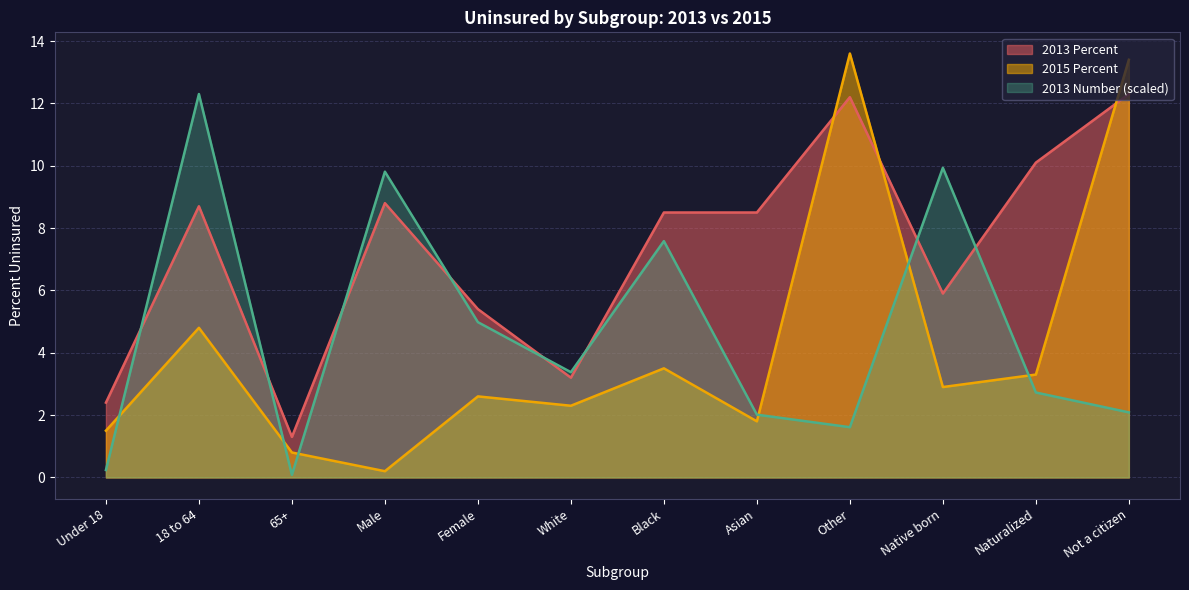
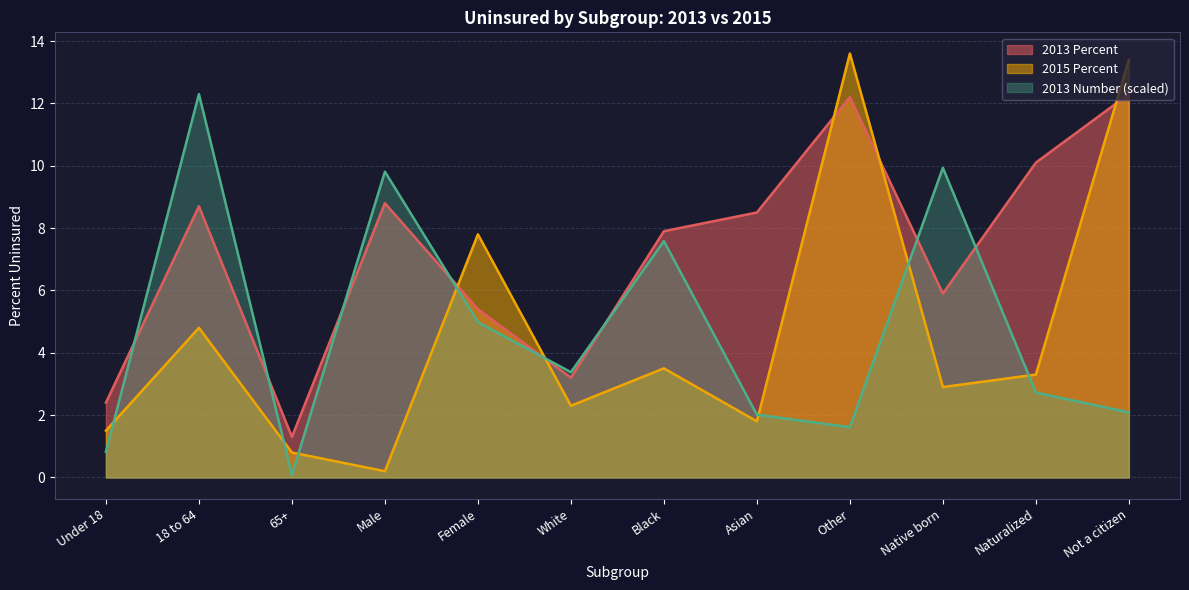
2013 Number (scaled), Under 18: 0.2 -> 0.8
2015 Percent, Female: 2.6 -> 7.8
2013 Percent, Black: 8.5 -> 7.9
